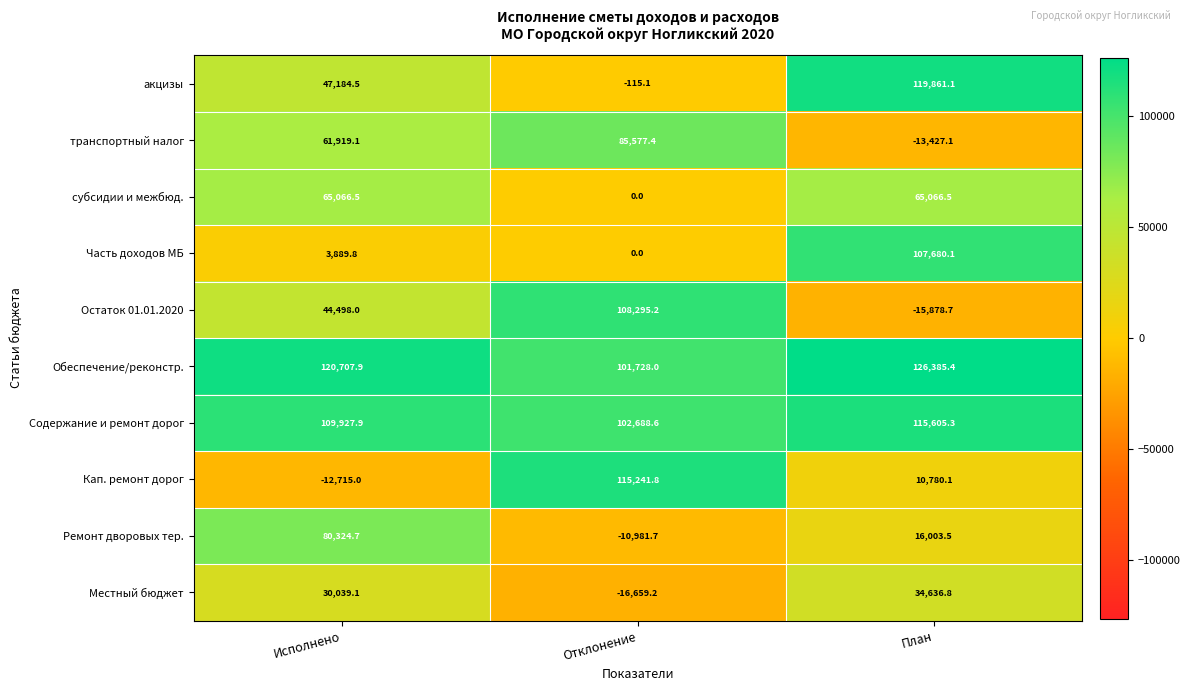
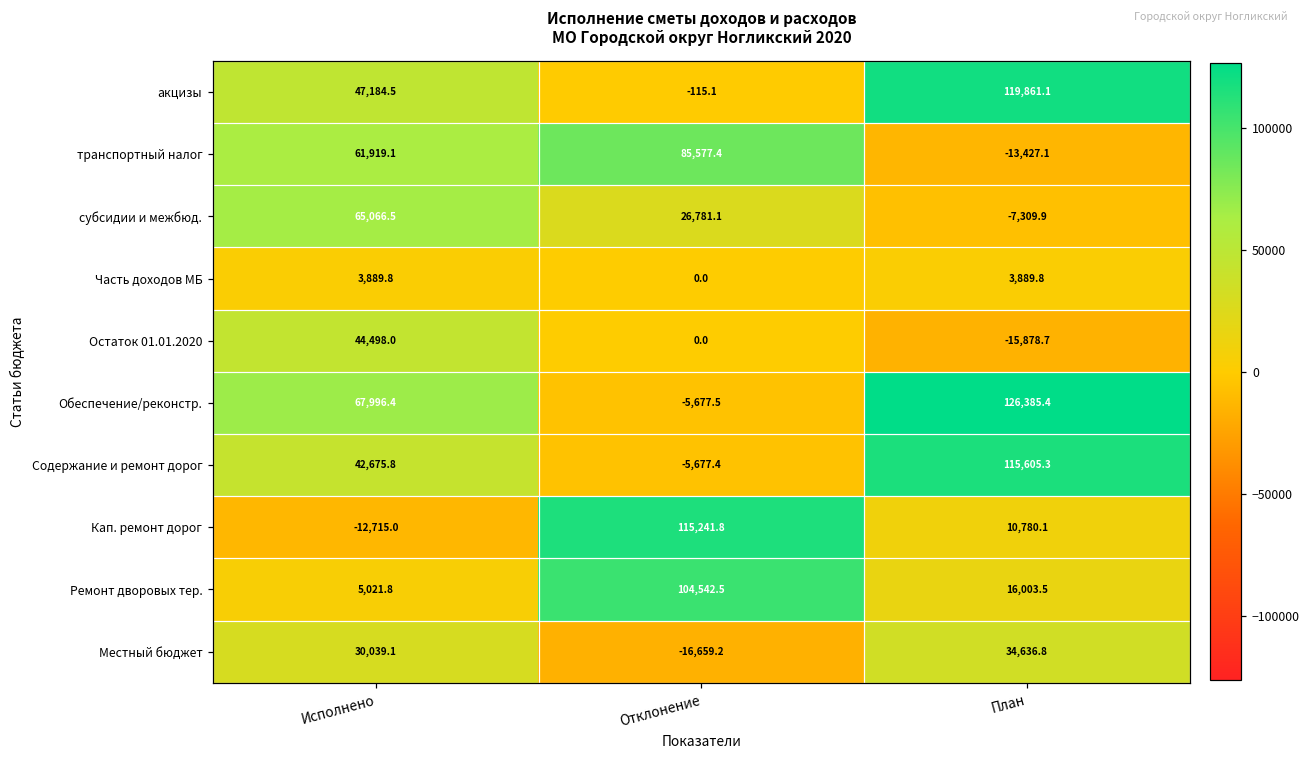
субсидии и межбюд., Отклонение: 0.0 -> 26,781.1
субсидии и межбюд., План: 65,066.5 -> -7,309.9
Часть доходов МБ, План: 107,680.1 -> 3,889.8
Остаток 01.01.2020, Отклонение: 108,295.2 -> 0.0
Обеспечение/реконстр., Исполнено: 120,707.9 -> 67,996.4
Обеспечение/реконстр., Отклонение: 101,728.0 -> -5,677.5
Содержание и ремонт дорог, Исполнено: 109,927.9 -> 42,675.8
Содержание и ремонт дорог, Отклонение: 102,688.6 -> -5,677.4
Ремонт дворовых тер., Исполнено: 80,324.7 -> 5,021.8
Ремонт дворовых тер., Отклонение: -10,981.7 -> 104,542.5
